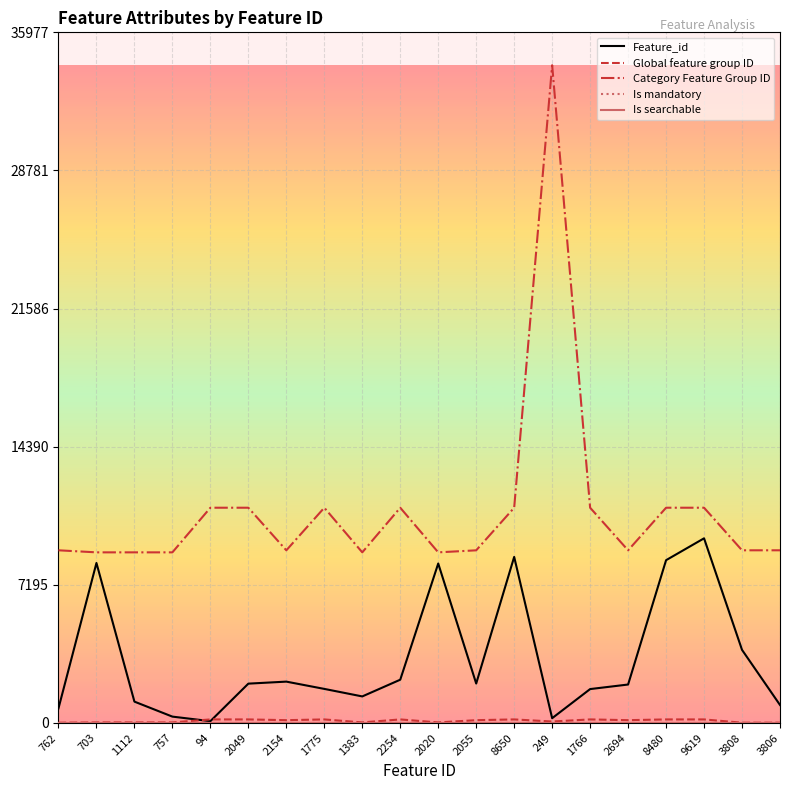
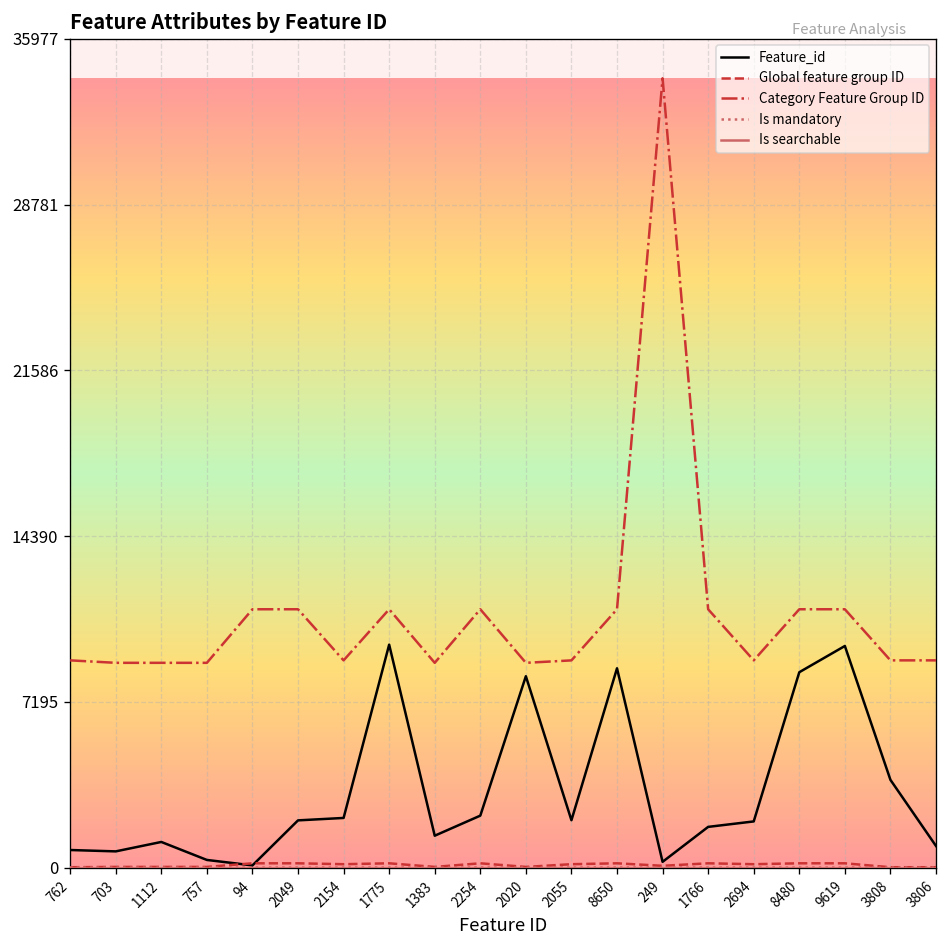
Feature_id, 703: 8300 -> 700
Feature_id, 1775: 1800 -> 9700
